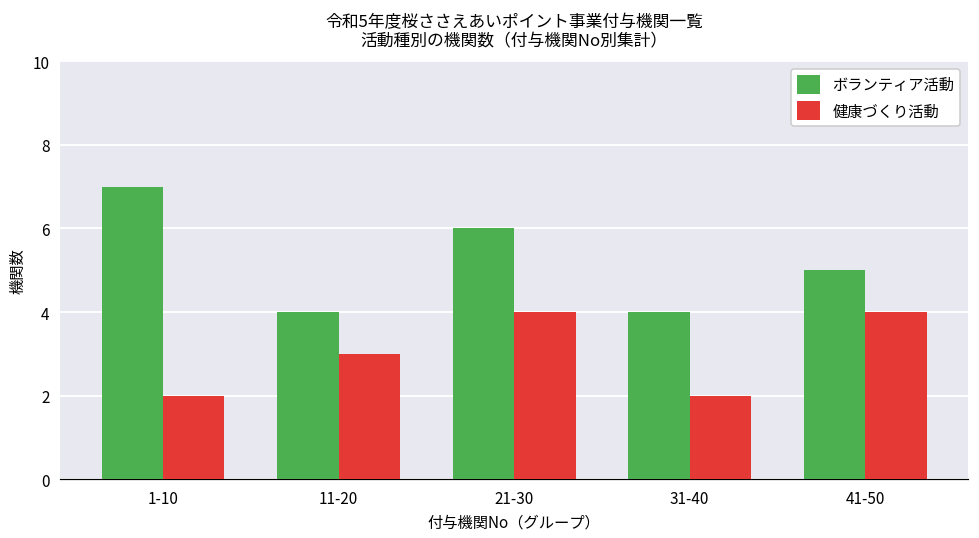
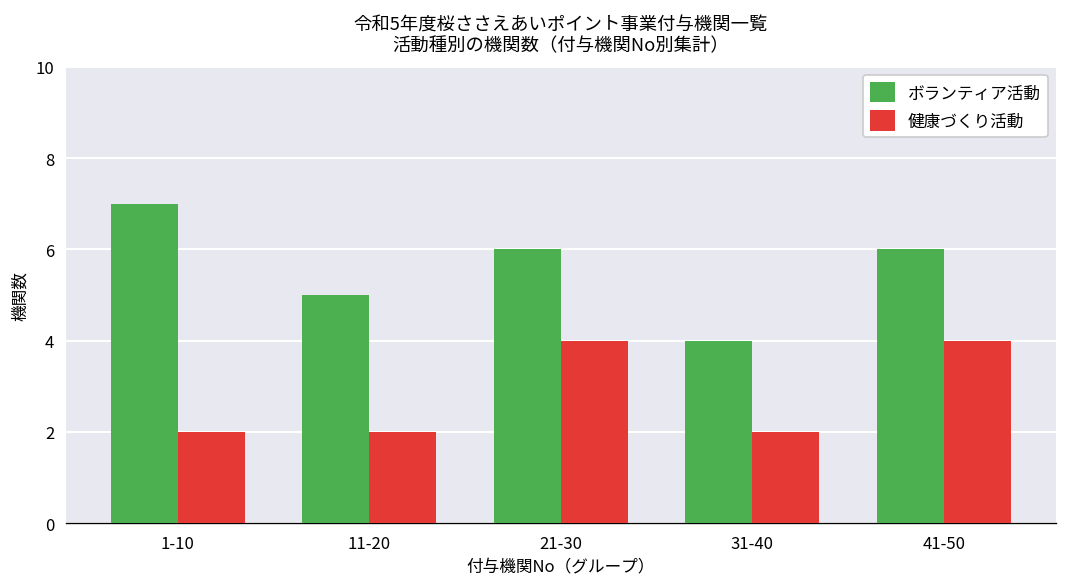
ボランティア活動, 11-20: 4 -> 5
健康づくり活動, 11-20: 3 -> 2
ボランティア活動, 41-50: 5 -> 6
